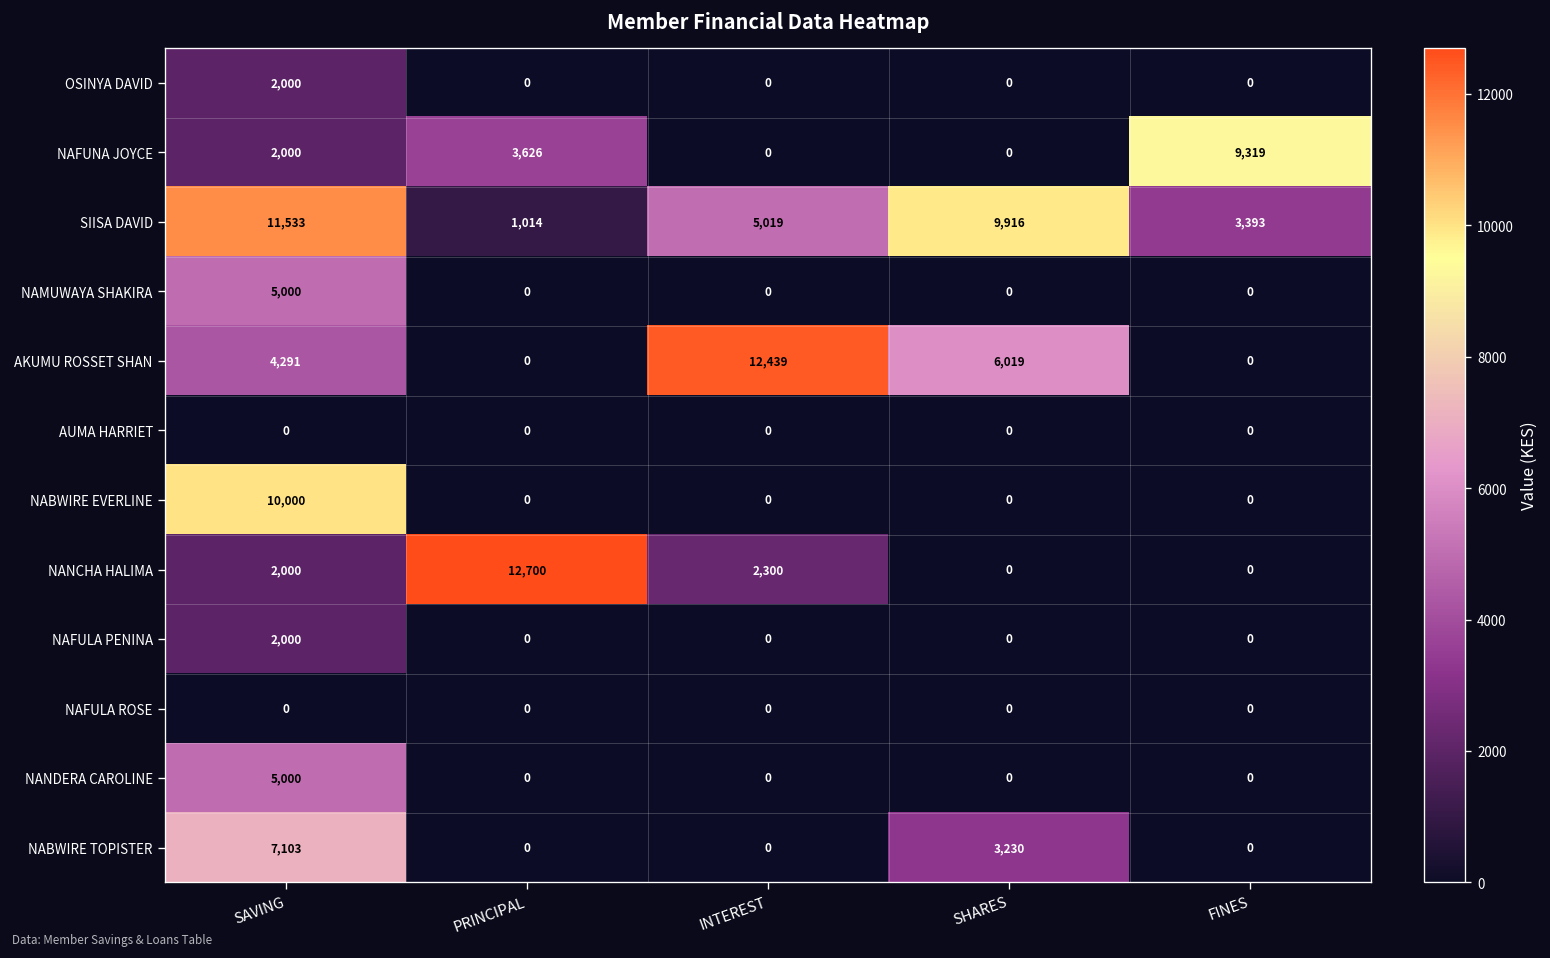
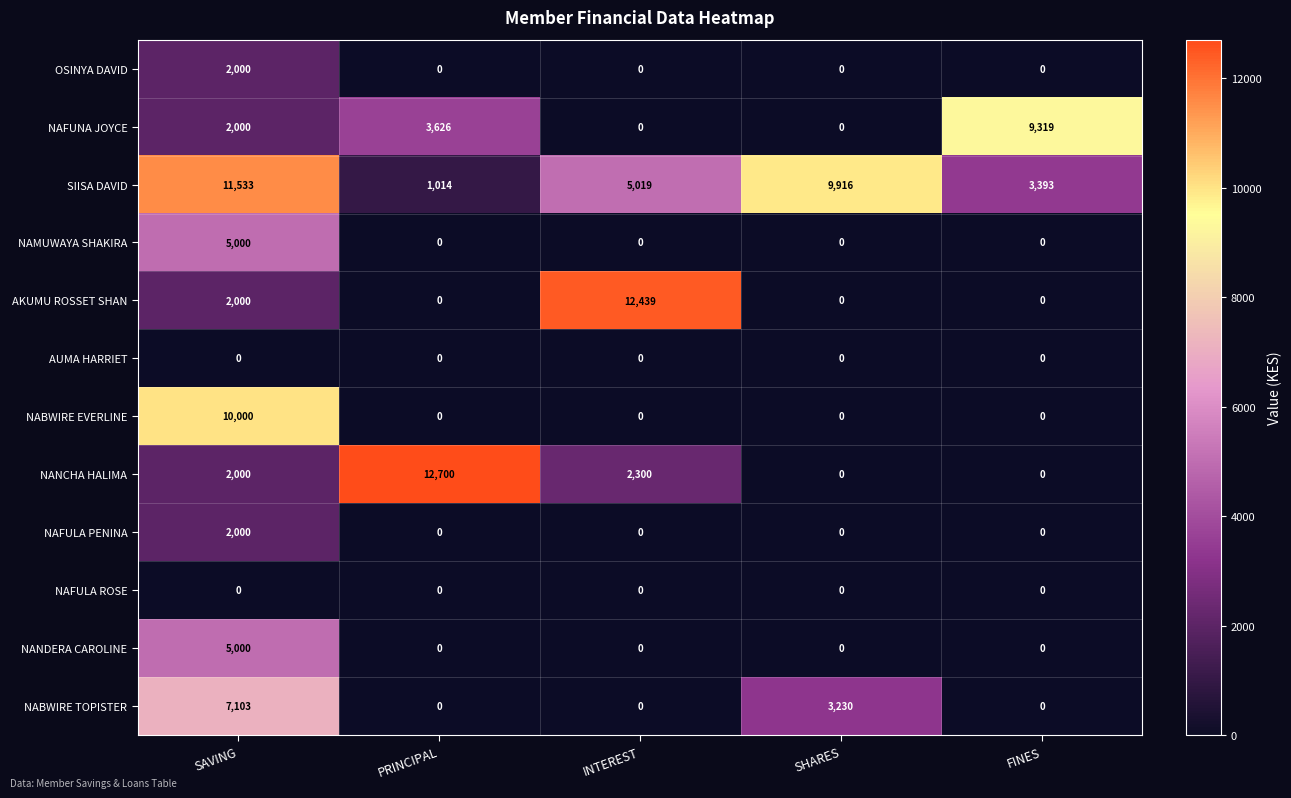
AKUMU ROSSET SHAN, SAVING: 4,291 -> 2,000
AKUMU ROSSET SHAN, SHARES: 6,019 -> 0
